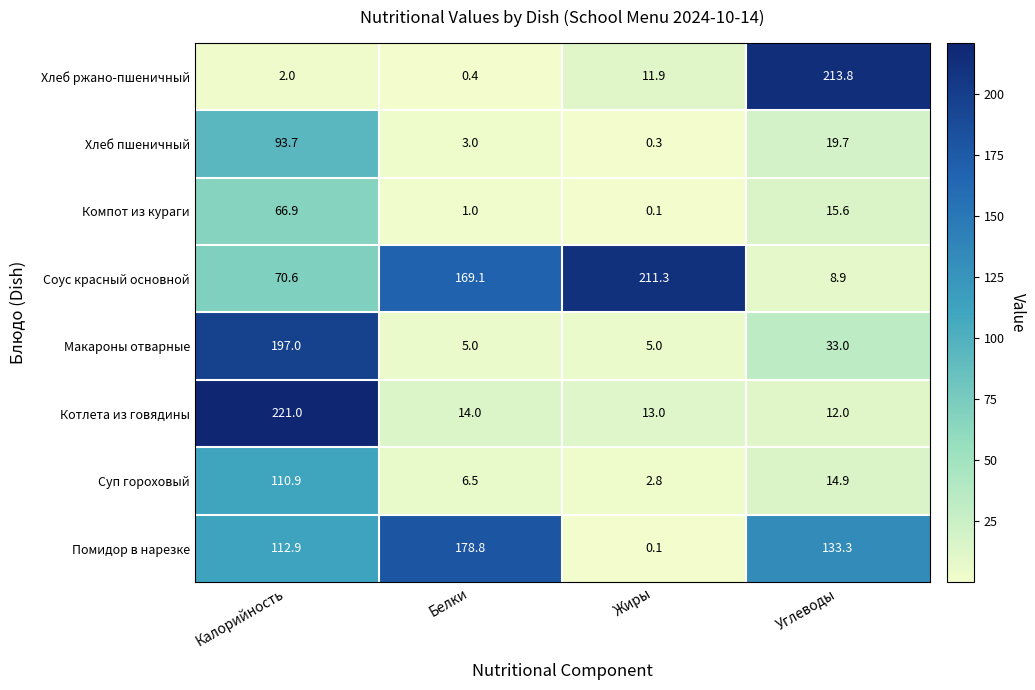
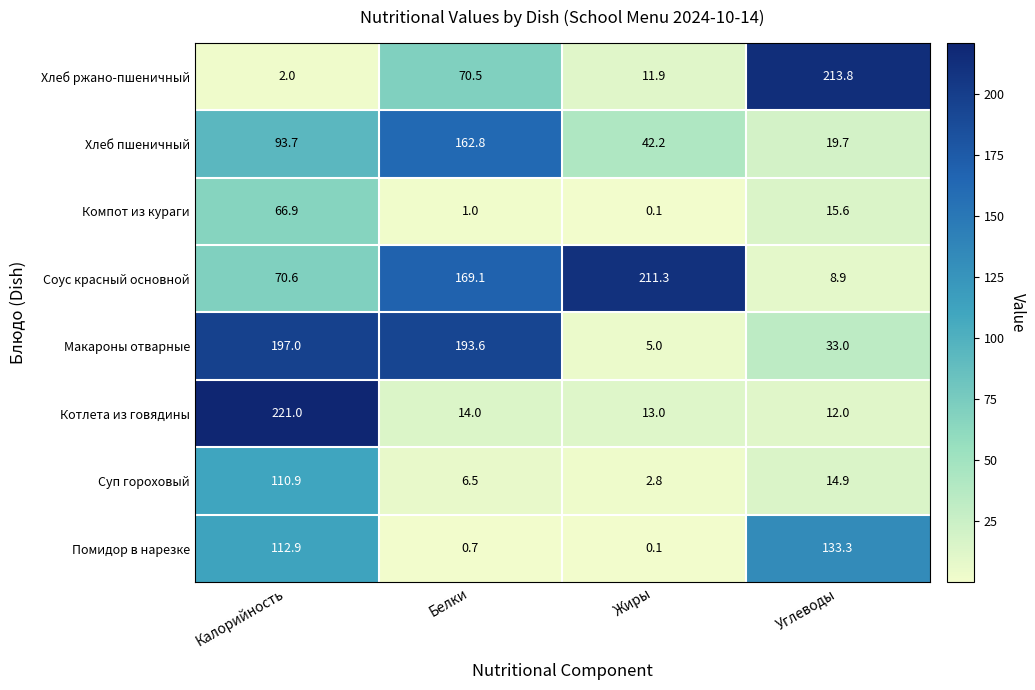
Хлеб ржано-пшеничный, Белки: 0.4 -> 70.5
Хлеб пшеничный, Белки: 3.0 -> 162.8
Хлеб пшеничный, Жиры: 0.3 -> 42.2
Макароны отварные, Белки: 5.0 -> 193.6
Помидор в нарезке, Белки: 178.8 -> 0.7
